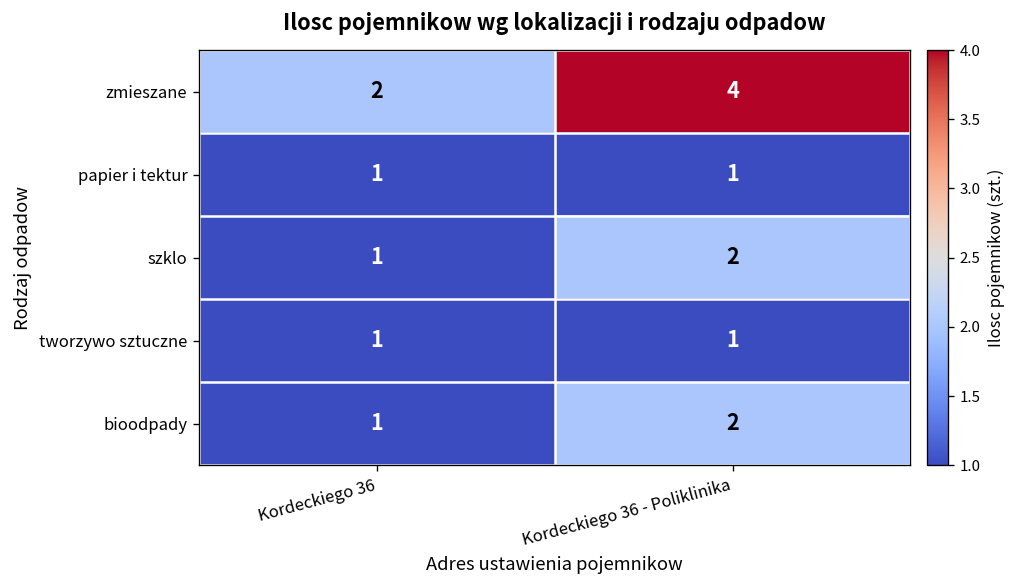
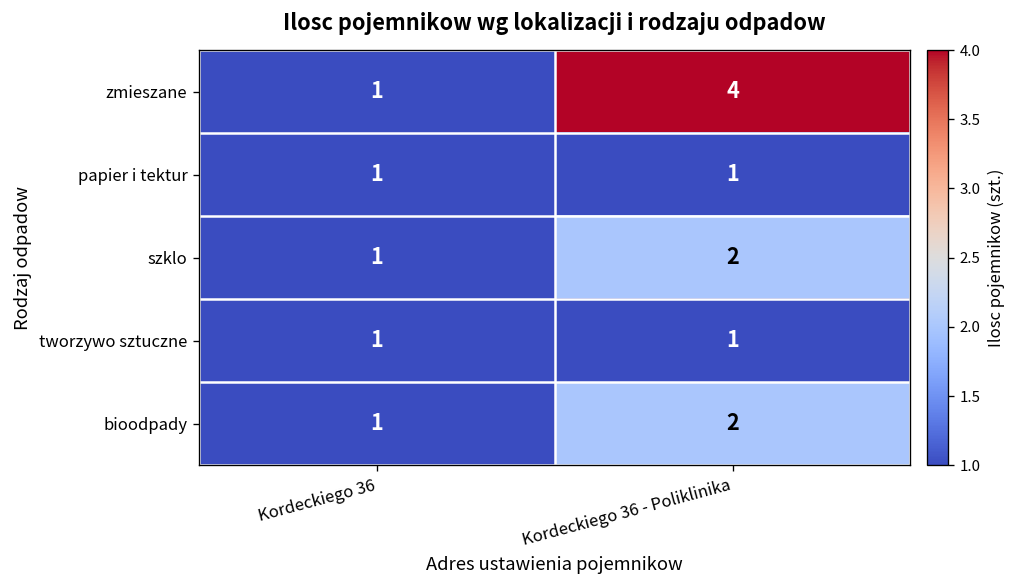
zmieszane, Kordeckiego 36: 2 -> 1
